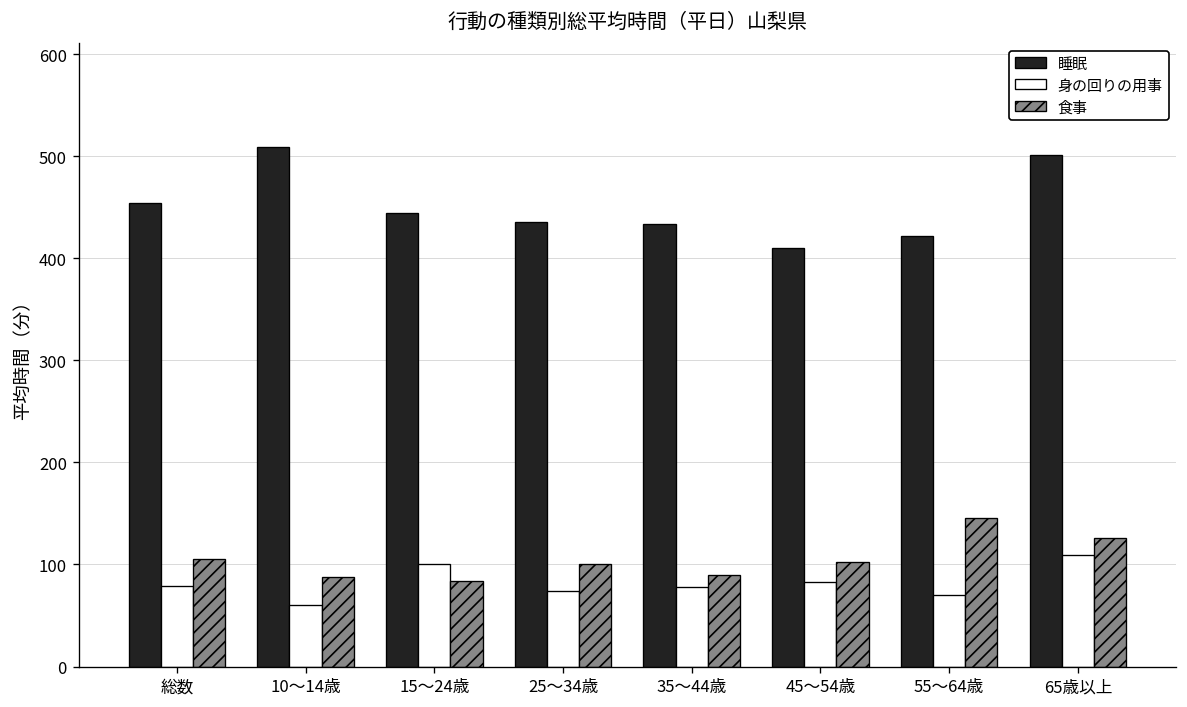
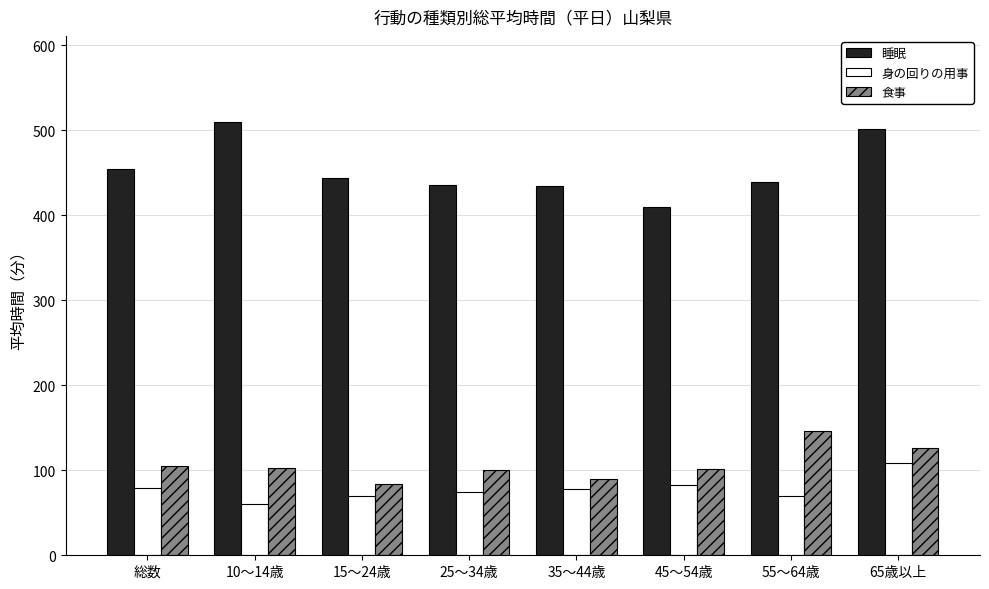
食事, 10～14歳: 90 -> 100
身の回りの用事, 15～24歳: 100 -> 70
睡眠, 55～64歳: 420 -> 440
